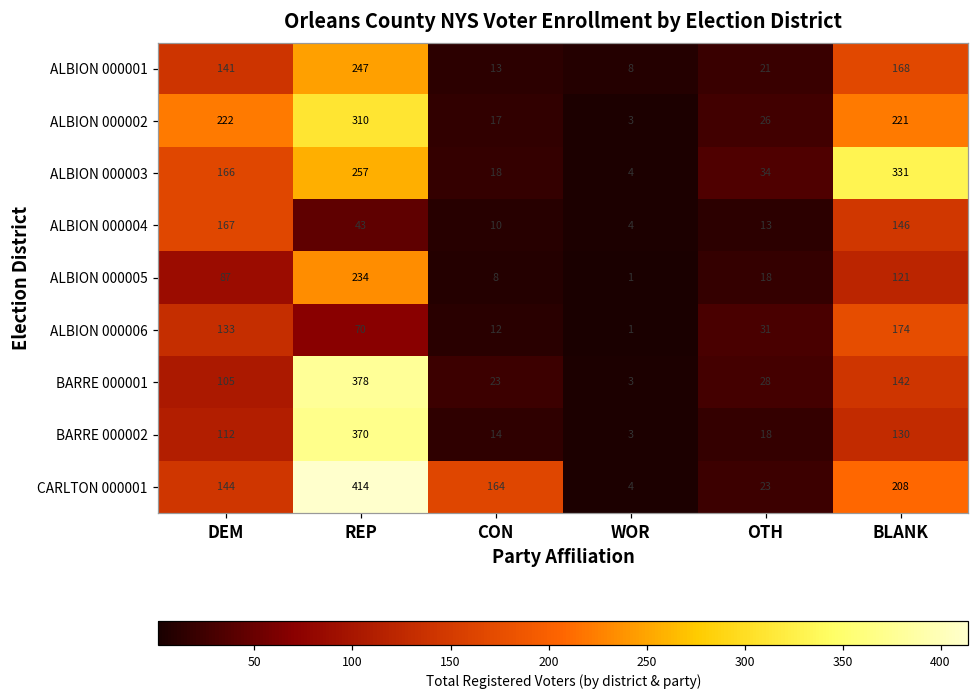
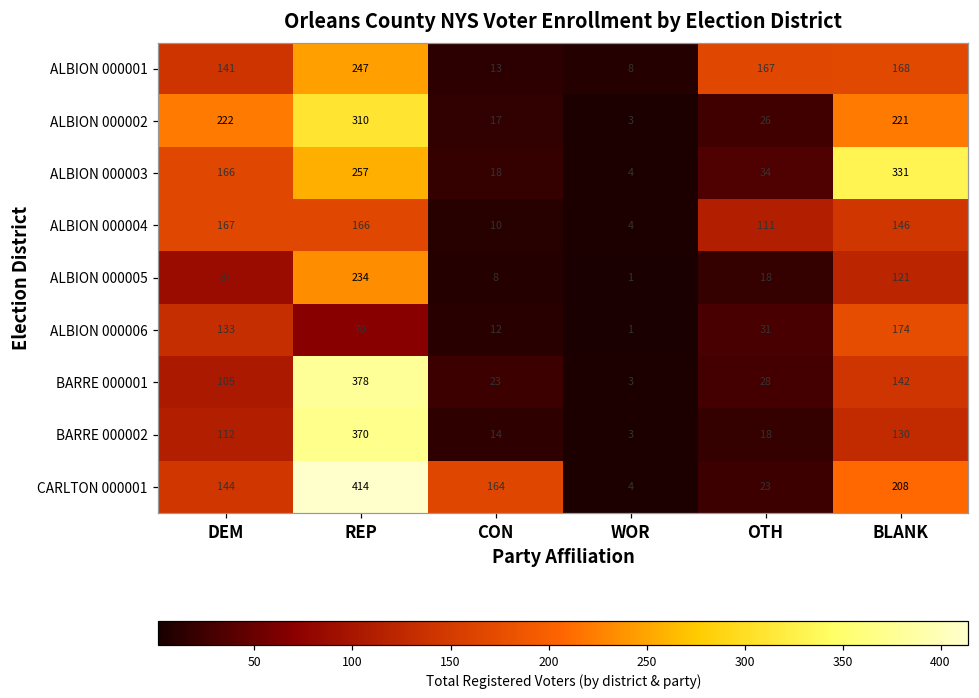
ALBION 000001, OTH: 21 -> 167
ALBION 000004, REP: 43 -> 166
ALBION 000004, OTH: 13 -> 111
